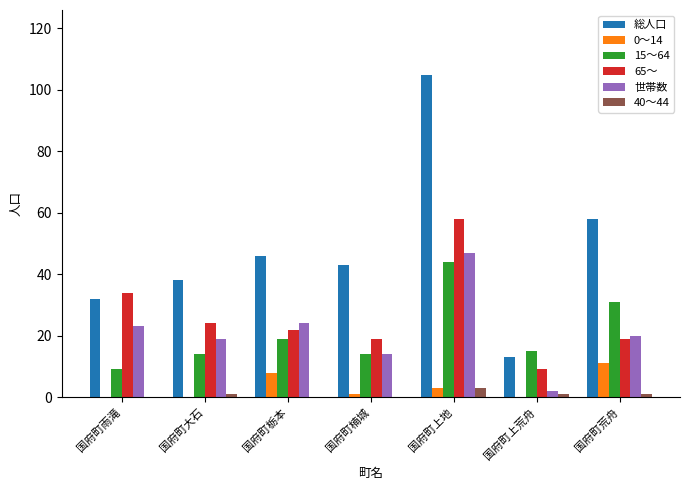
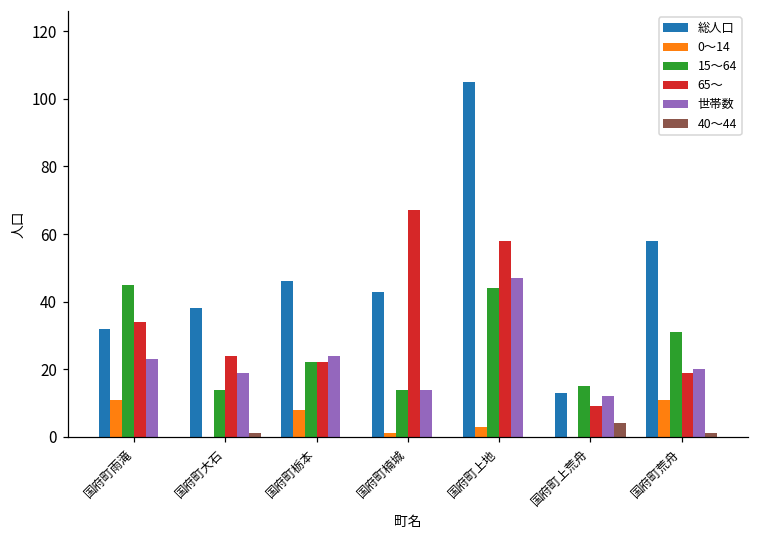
0～14, 国府町雨滝: 0 -> 11
15～64, 国府町雨滝: 9 -> 45
15～64, 国府町栃本: 19 -> 22
65～, 国府町楠城: 19 -> 67
40～44, 国府町上地: 3 -> 0
世帯数, 国府町上荒舟: 2 -> 12
40～44, 国府町上荒舟: 1 -> 4
